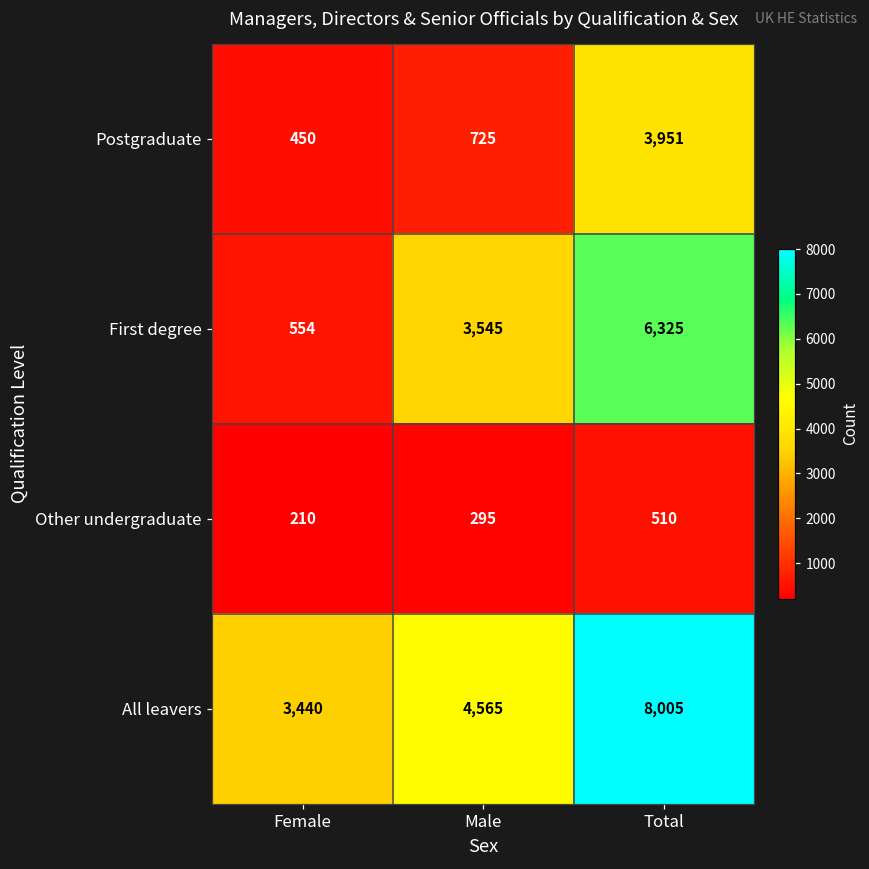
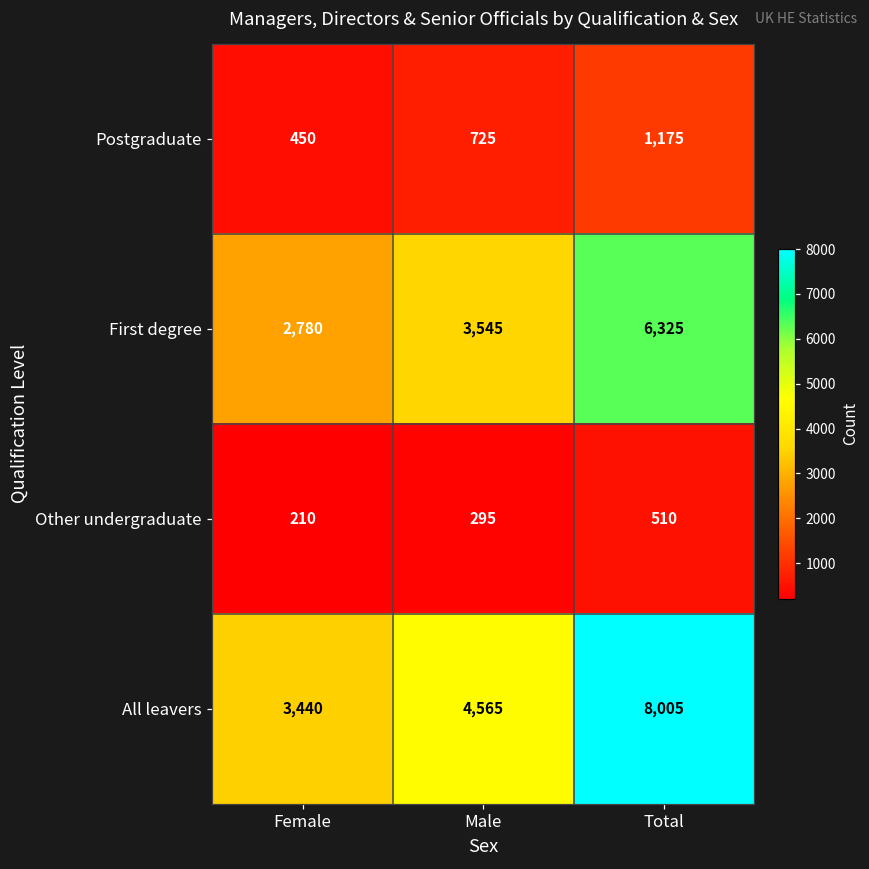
Postgraduate, Total: 3,951 -> 1,175
First degree, Female: 554 -> 2,780
